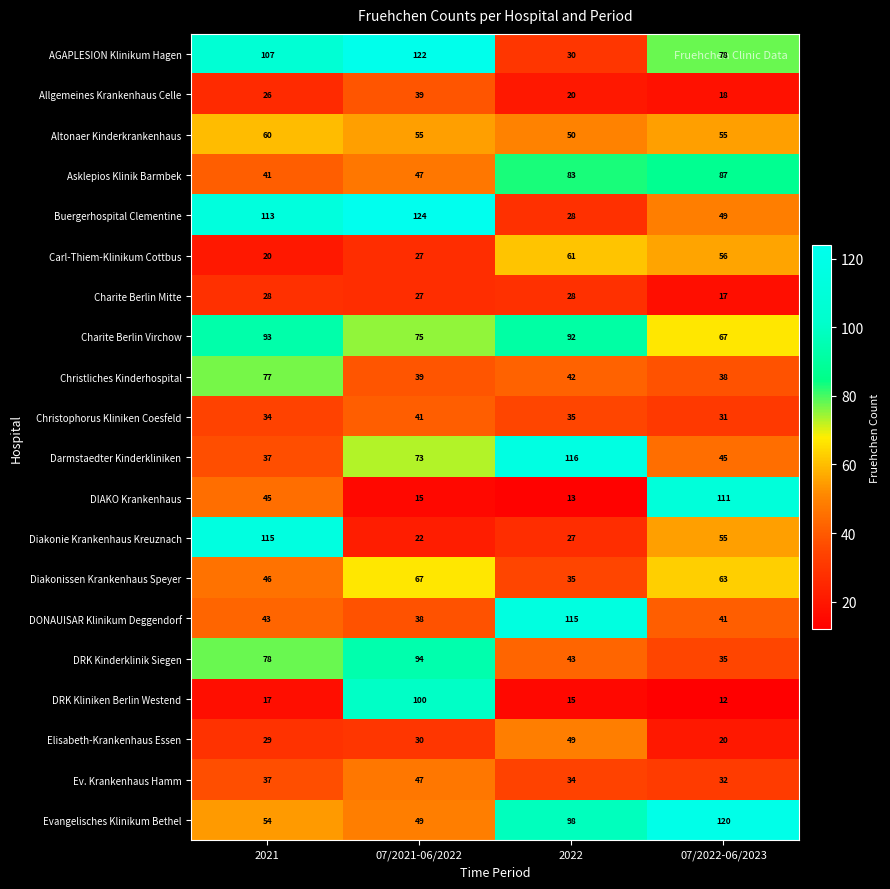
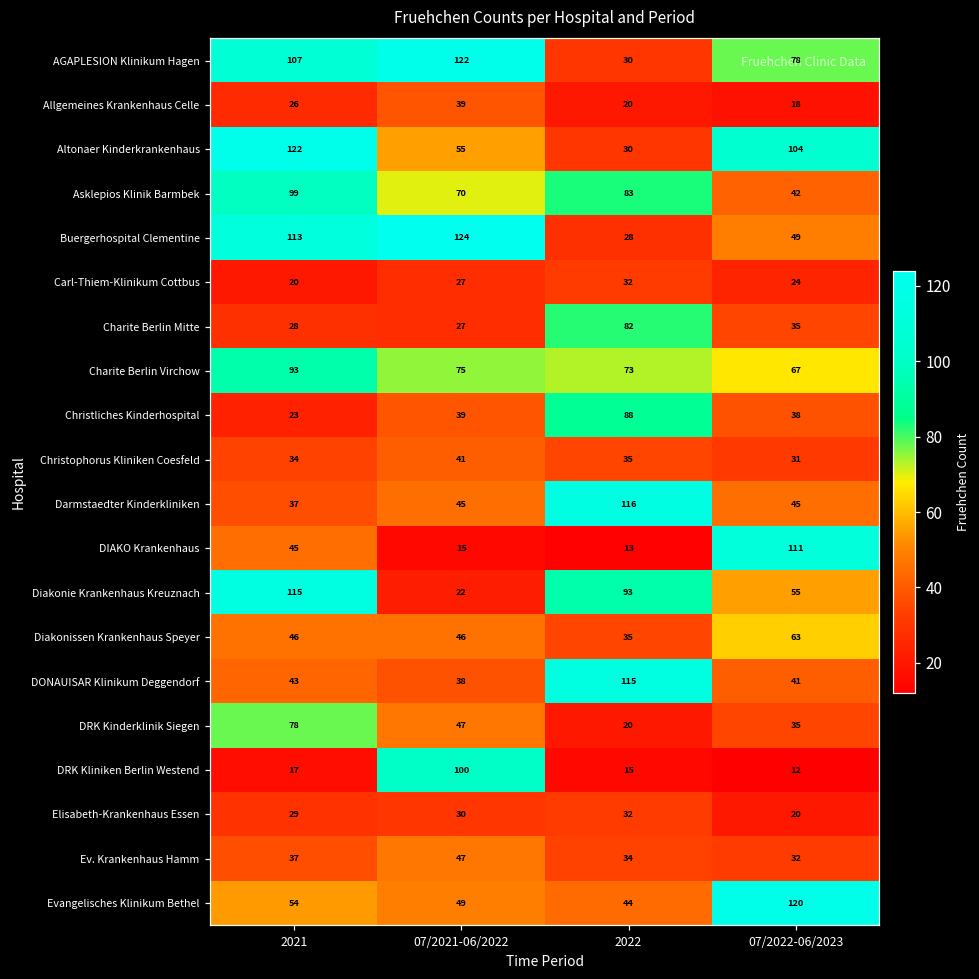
Altonaer Kinderkrankenhaus, 2021: 60 -> 122
Altonaer Kinderkrankenhaus, 2022: 50 -> 30
Altonaer Kinderkrankenhaus, 07/2022-06/2023: 55 -> 104
Asklepios Klinik Barmbek, 2021: 41 -> 99
Asklepios Klinik Barmbek, 07/2021-06/2022: 47 -> 70
Asklepios Klinik Barmbek, 07/2022-06/2023: 87 -> 42
Carl-Thiem-Klinikum Cottbus, 2022: 61 -> 32
Carl-Thiem-Klinikum Cottbus, 07/2022-06/2023: 56 -> 24
Charite Berlin Mitte, 2022: 28 -> 82
Charite Berlin Mitte, 07/2022-06/2023: 17 -> 35
Charite Berlin Virchow, 2022: 92 -> 73
Christliches Kinderhospital, 2021: 77 -> 23
Christliches Kinderhospital, 2022: 42 -> 88
Darmstaedter Kinderkliniken, 07/2021-06/2022: 73 -> 45
Diakonie Krankenhaus Kreuznach, 2022: 27 -> 93
Diakonissen Krankenhaus Speyer, 07/2021-06/2022: 67 -> 46
DRK Kinderklinik Siegen, 07/2021-06/2022: 94 -> 47
DRK Kinderklinik Siegen, 2022: 43 -> 20
Elisabeth-Krankenhaus Essen, 2022: 49 -> 32
Evangelisches Klinikum Bethel, 2022: 98 -> 44
